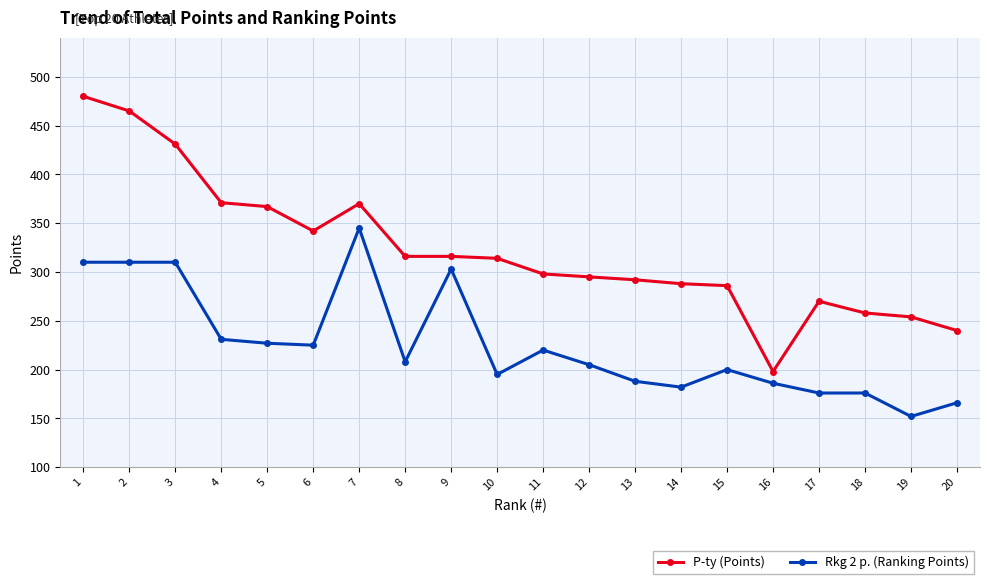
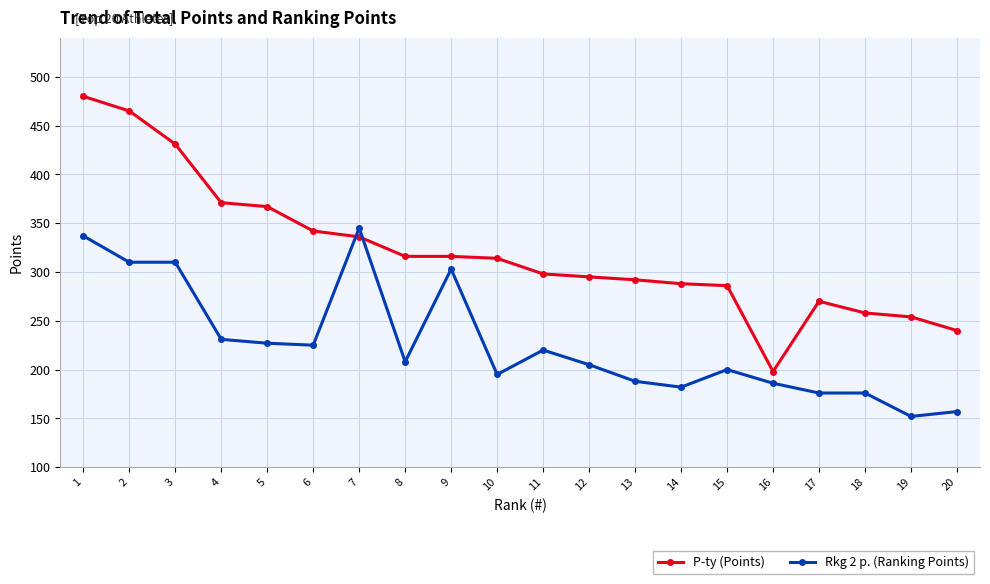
Rkg 2 p. (Ranking Points), 1: 310 -> 340
P-ty (Points), 7: 370 -> 340
Rkg 2 p. (Ranking Points), 20: 170 -> 160
